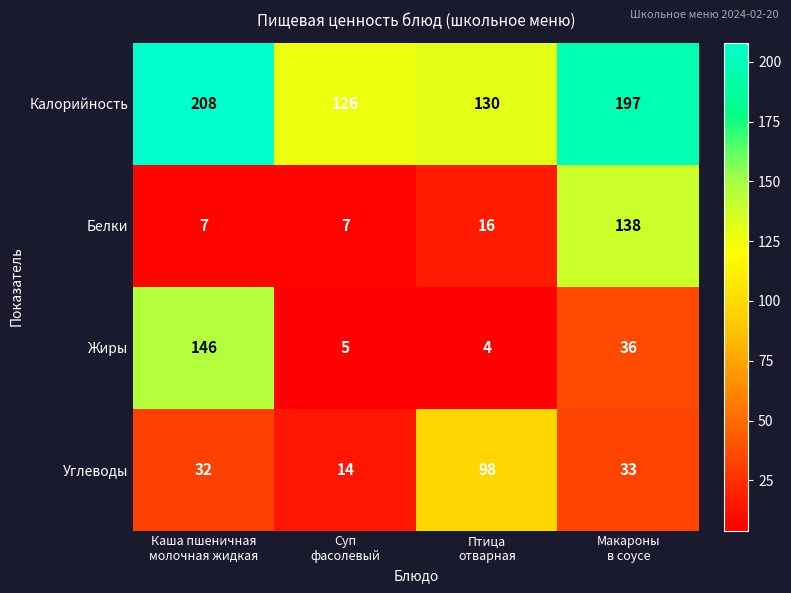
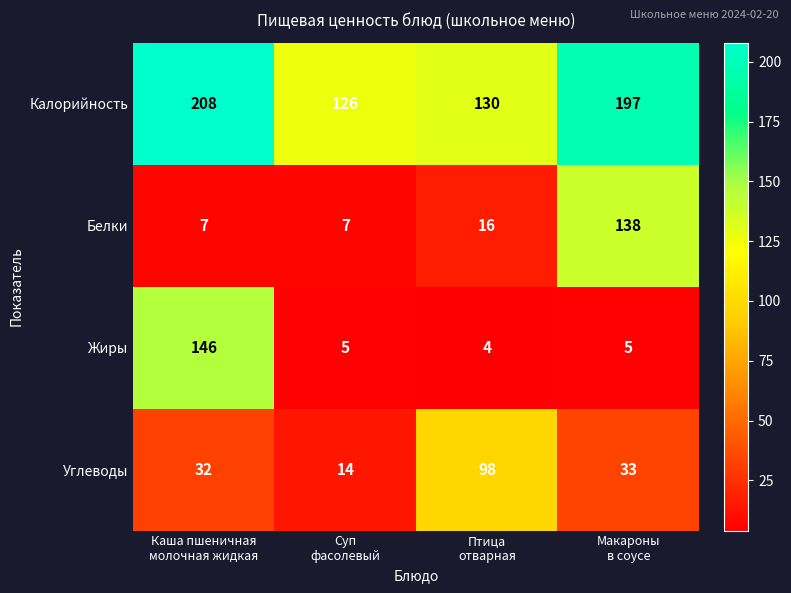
Жиры, Макароны в соусе: 36 -> 5
